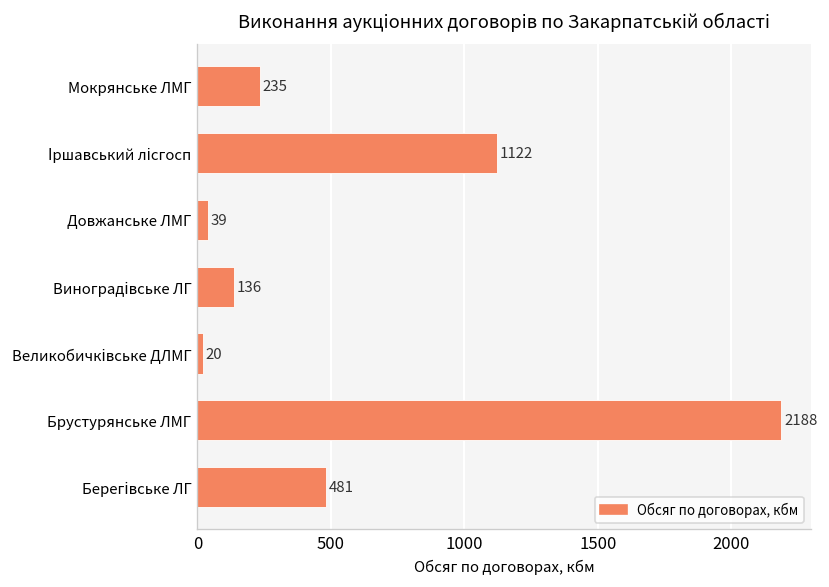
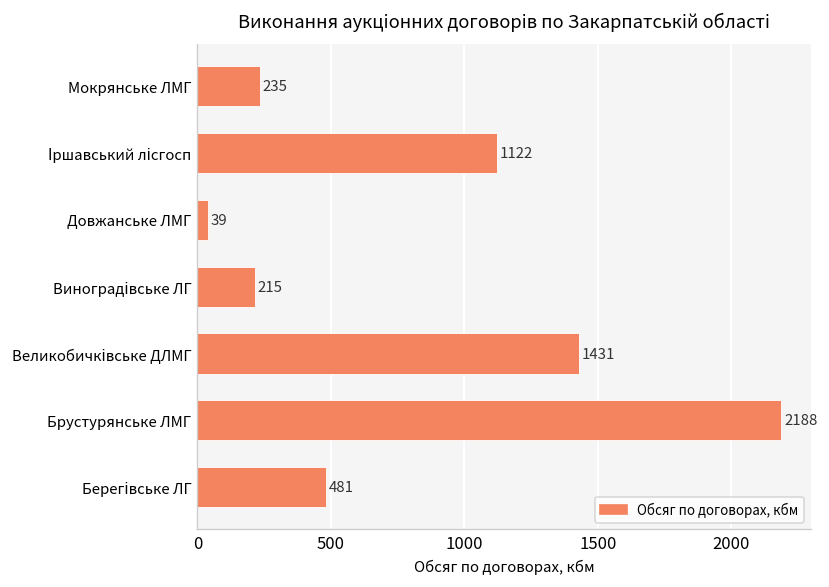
Виноградівське ЛГ: 136 -> 215
Великобичківське ДЛМГ: 20 -> 1431
